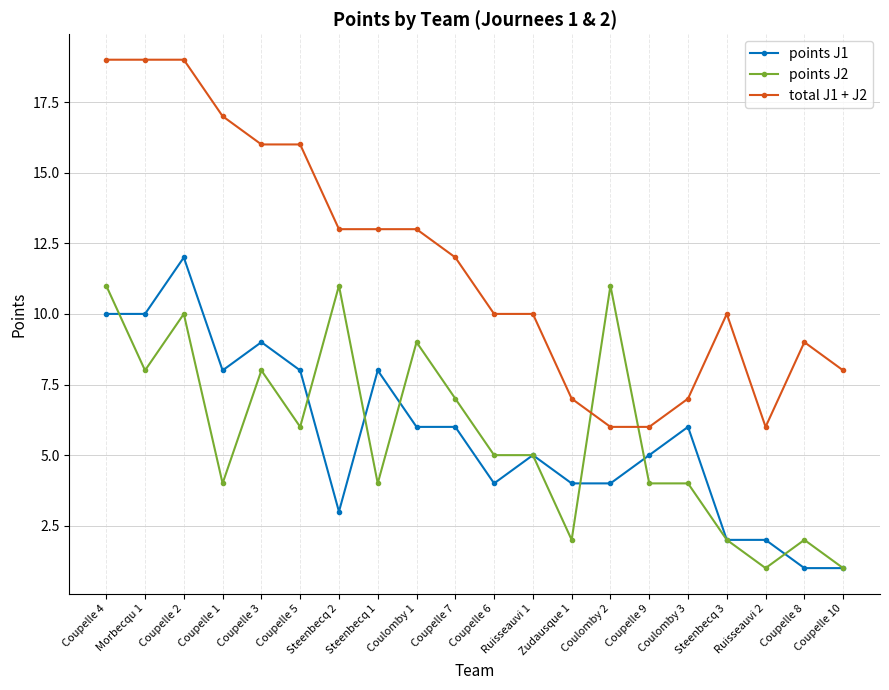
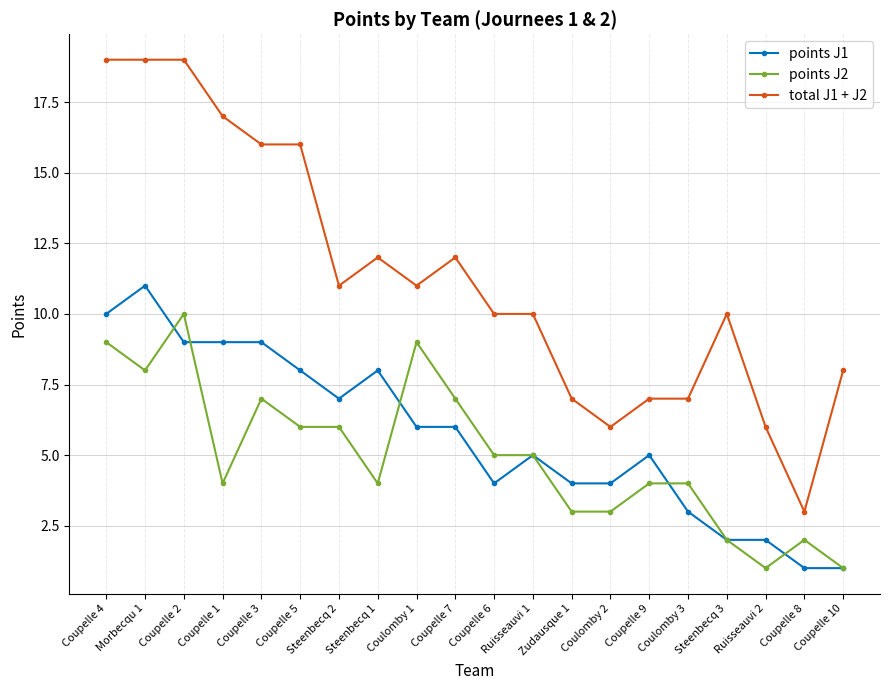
points J2, Coupelle 4: 11 -> 9
points J1, Morbecqu 1: 10 -> 11
points J1, Coupelle 2: 12 -> 9
points J1, Coupelle 1: 8 -> 9
points J2, Coupelle 3: 8 -> 7
points J1, Steenbecq 2: 3 -> 7
points J2, Steenbecq 2: 11 -> 6
total J1 + J2, Steenbecq 2: 13 -> 11
total J1 + J2, Steenbecq 1: 13 -> 12
total J1 + J2, Coulomby 1: 13 -> 11
points J2, Zudausque 1: 2 -> 3
points J2, Coulomby 2: 11 -> 3
total J1 + J2, Coupelle 9: 6 -> 7
points J1, Coulomby 3: 6 -> 3
total J1 + J2, Coupelle 8: 9 -> 3
